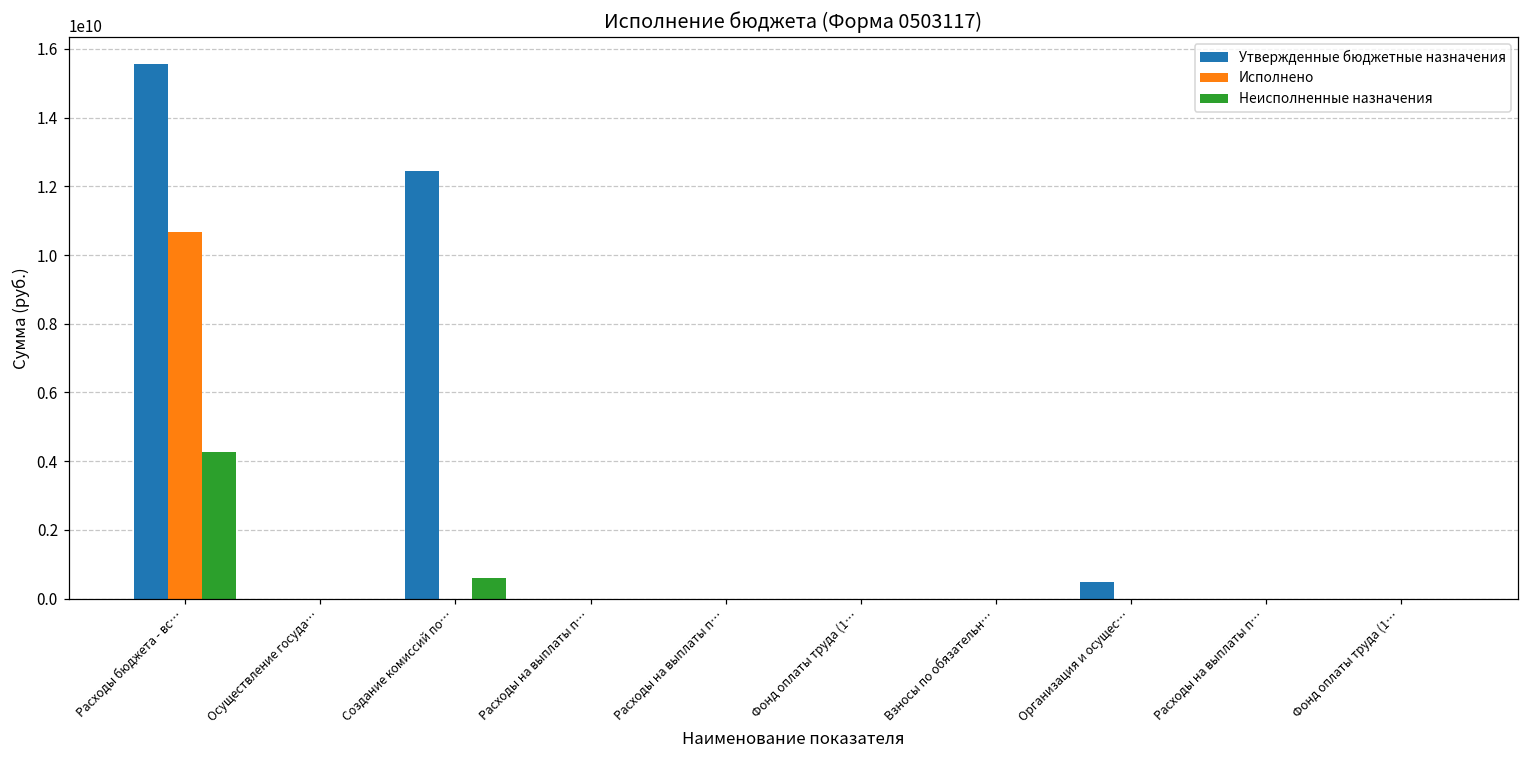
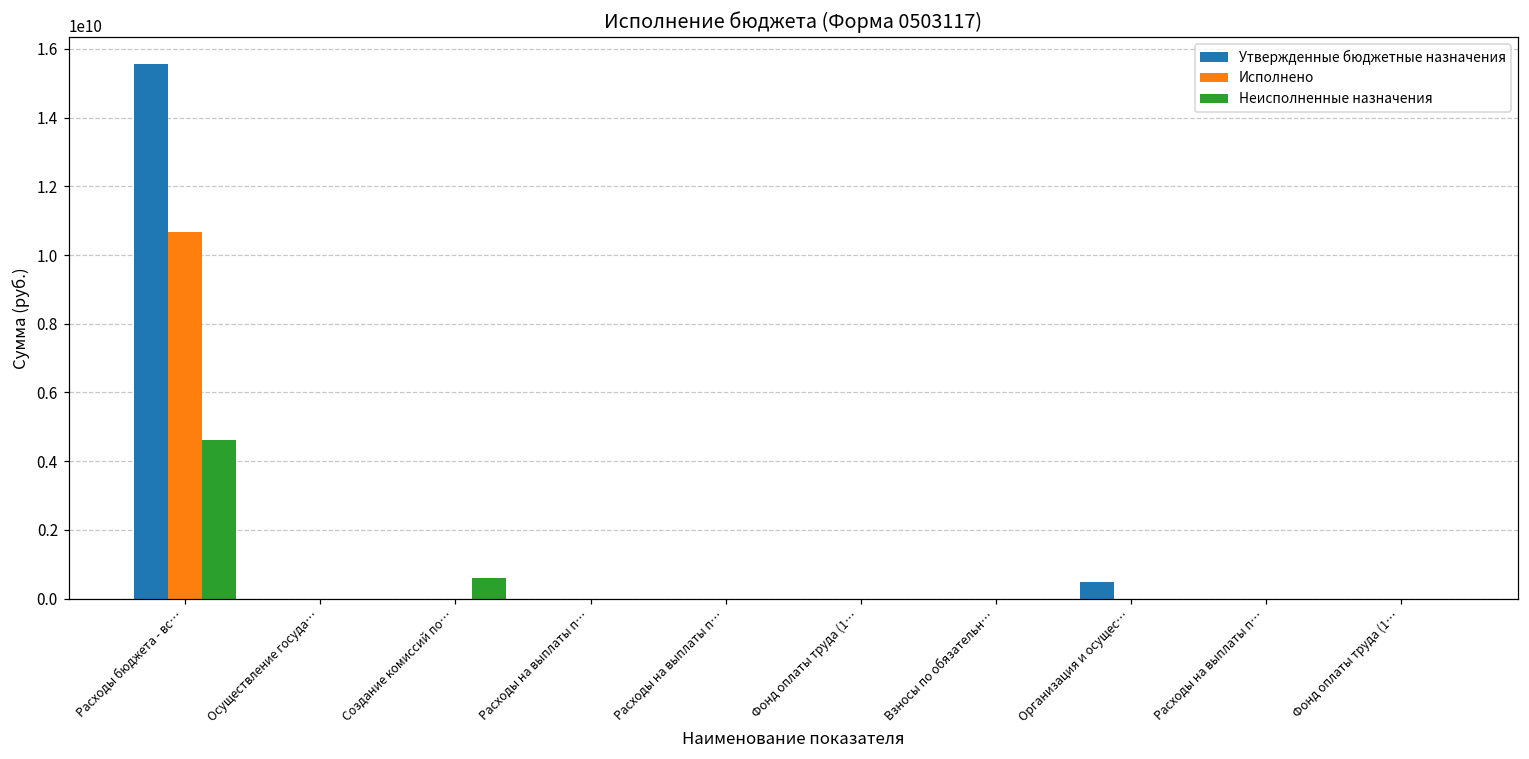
Неисполненные назначения, Расходы бюджета - вс…: 4300000000 -> 4600000000
Утвержденные бюджетные назначения, Создание комиссий по…: 12400000000 -> 0
